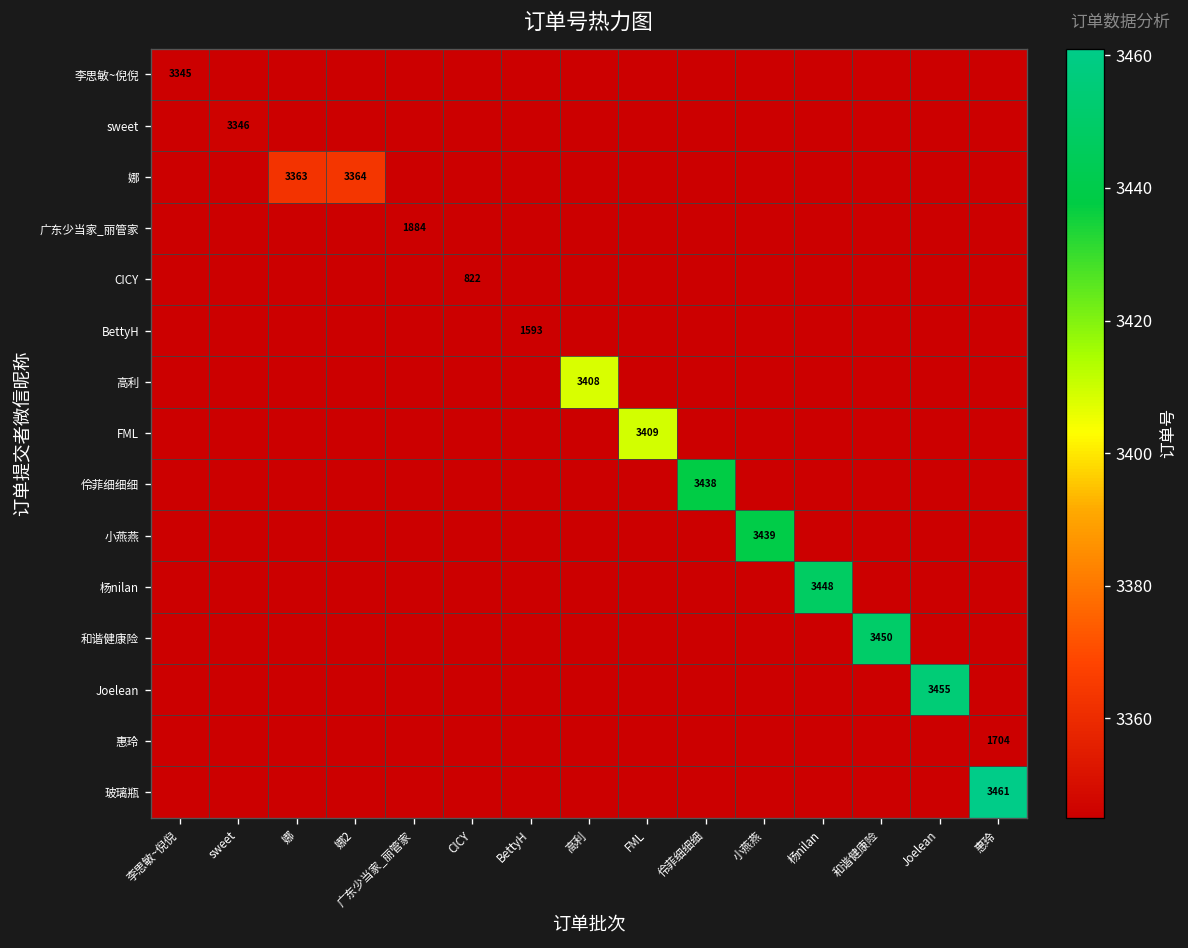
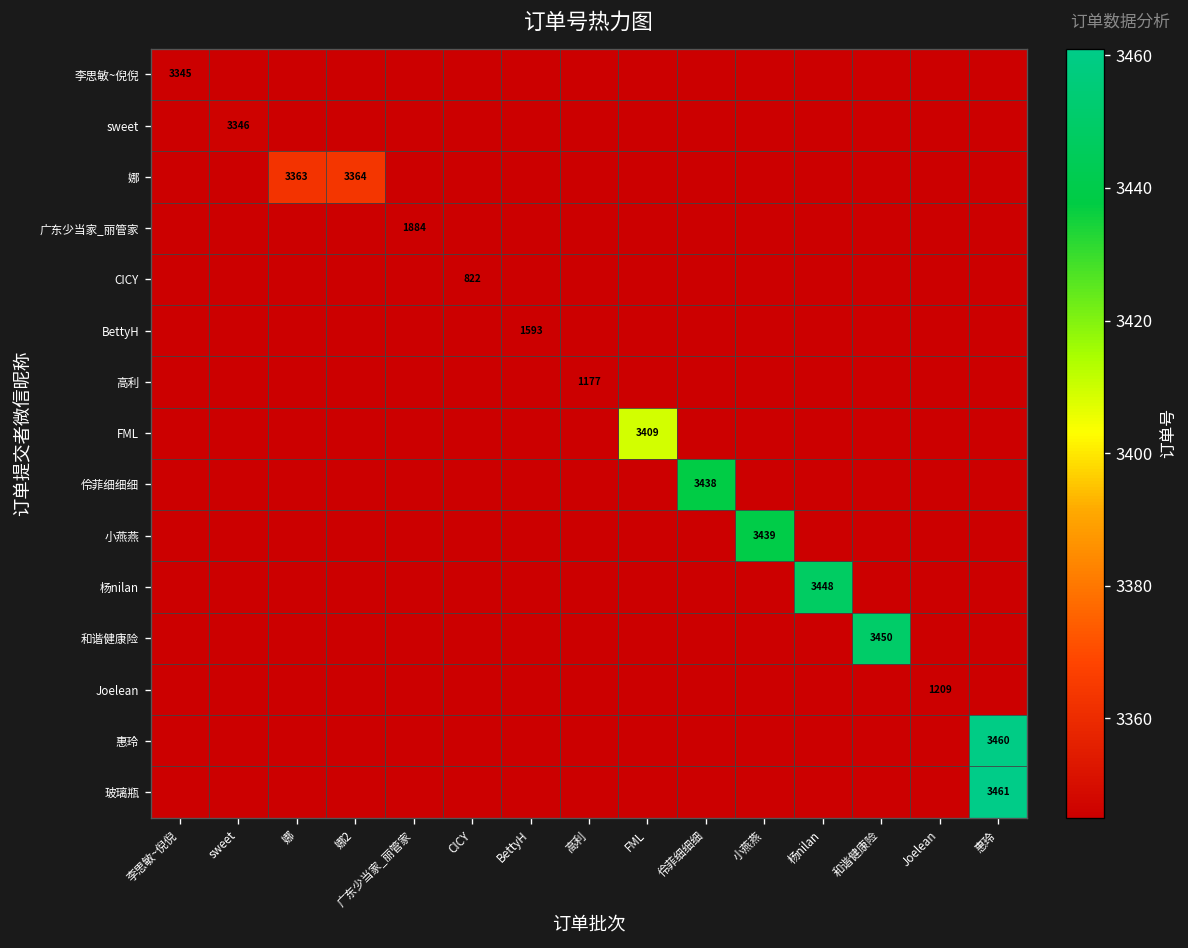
高利, 高利: 3408 -> 1177
Joelean, Joelean: 3455 -> 1209
惠玲, 惠玲: 1704 -> 3460
